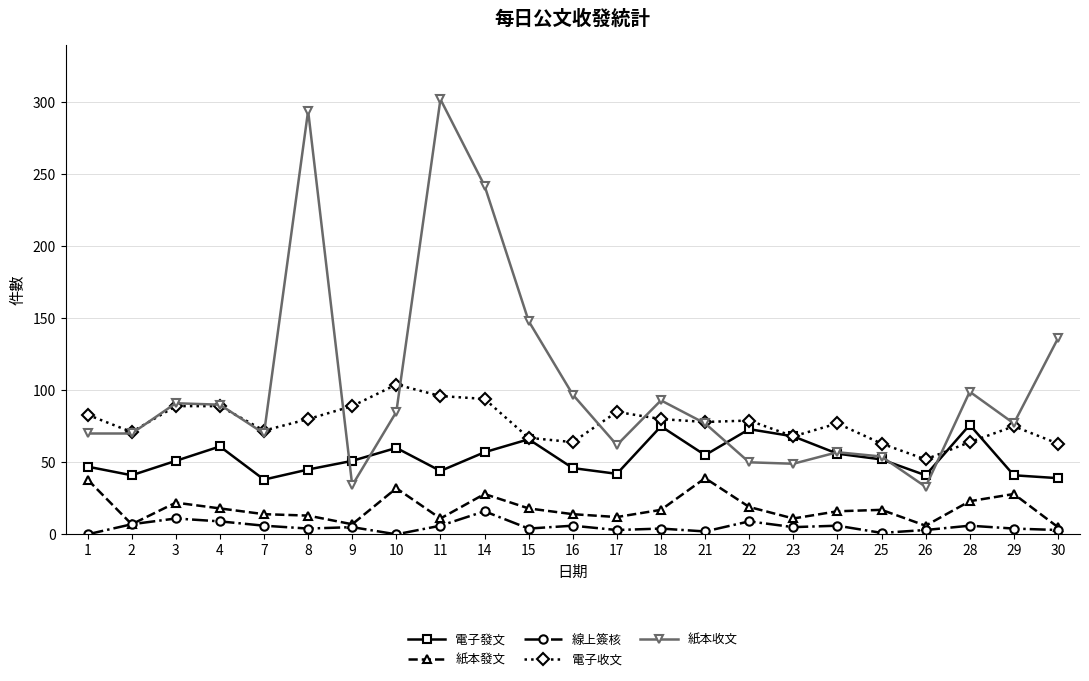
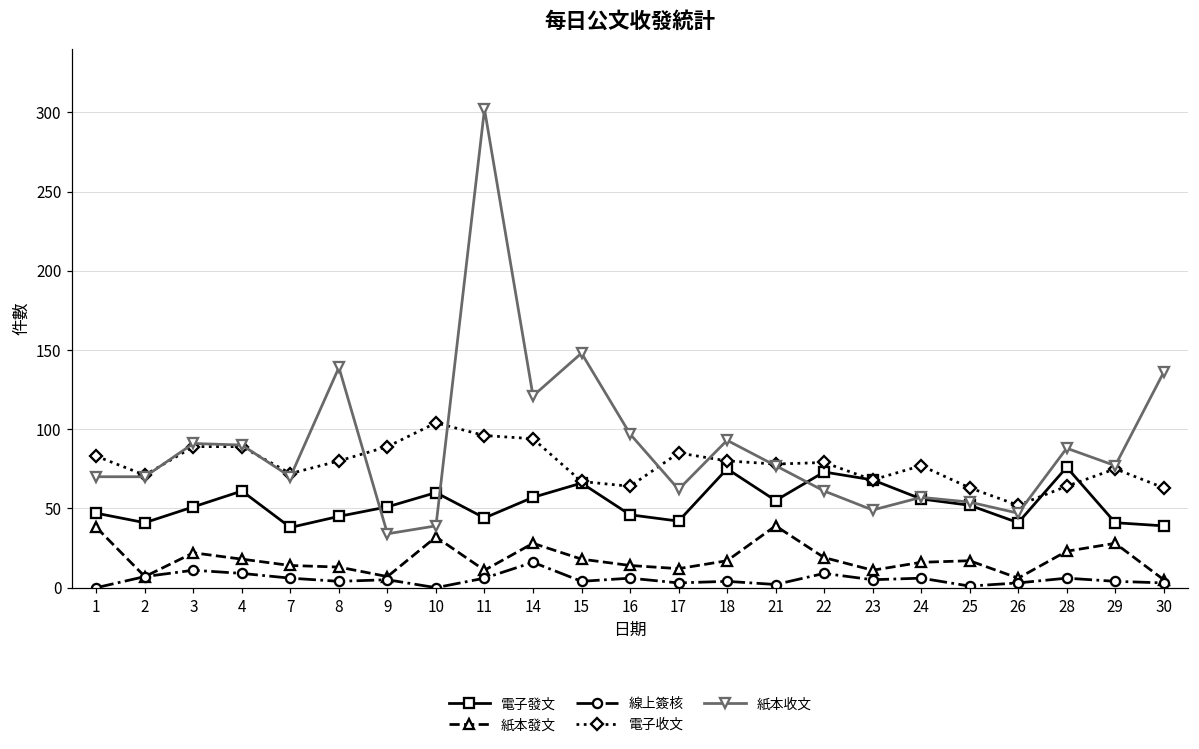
紙本收文, 8: 294 -> 139
紙本收文, 10: 85 -> 39
紙本收文, 14: 242 -> 121
紙本收文, 22: 50 -> 61
紙本收文, 26: 33 -> 47
紙本收文, 28: 99 -> 88
